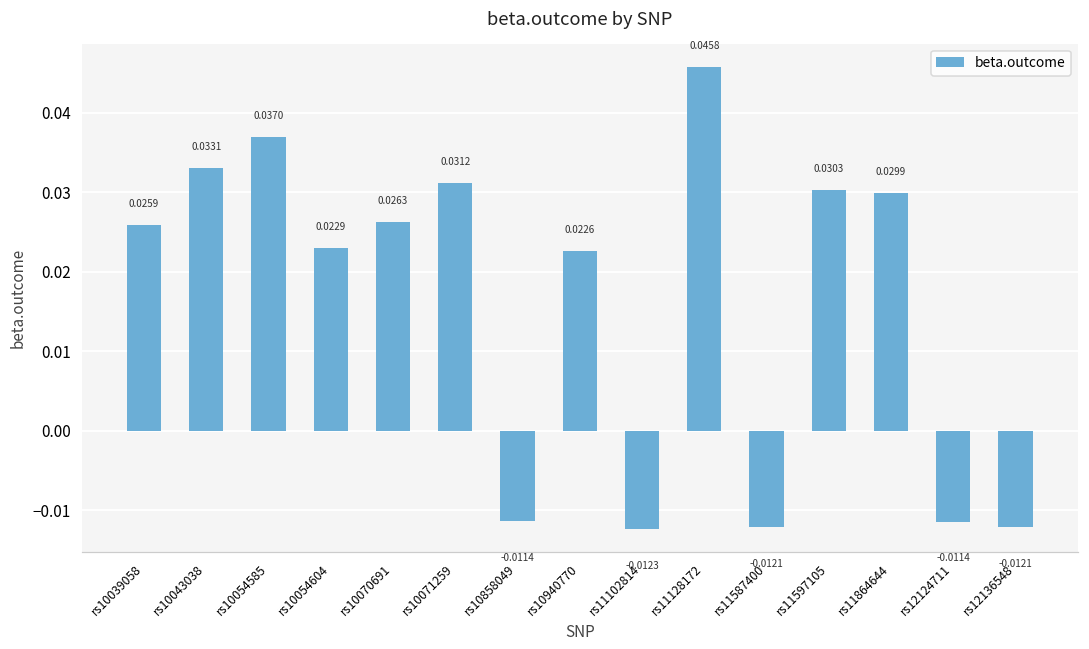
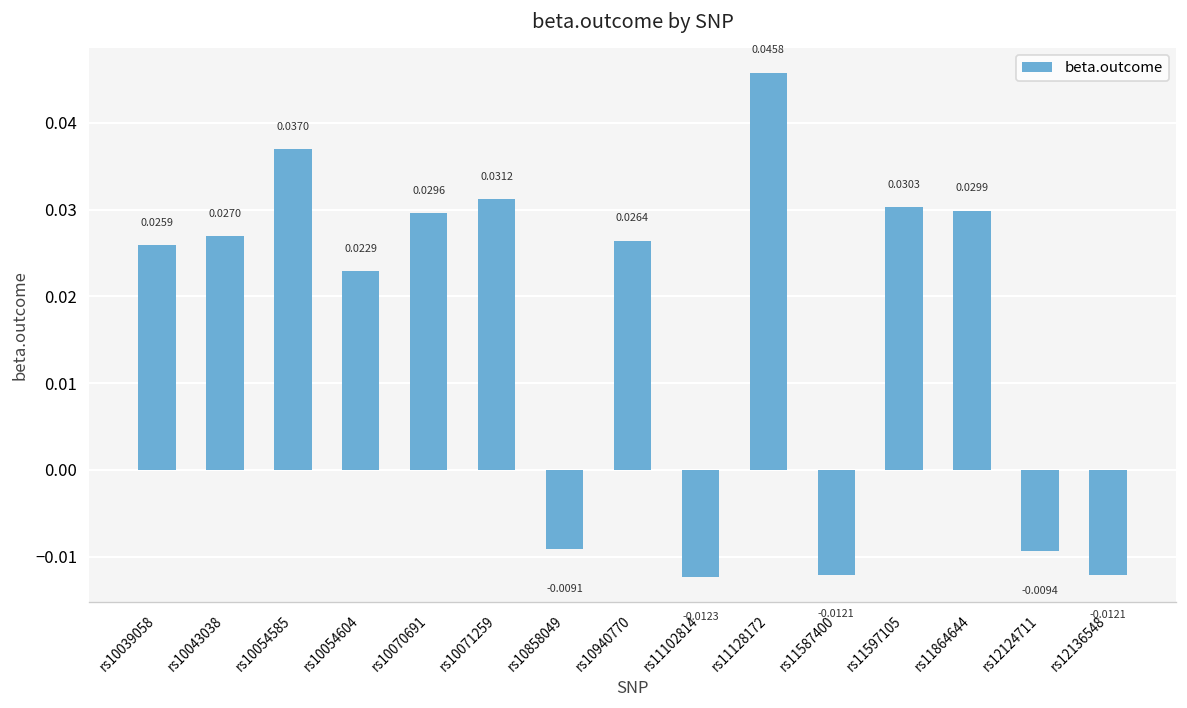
rs10043038: 0.0331 -> 0.0270
rs10070691: 0.0263 -> 0.0296
rs10858049: -0.0114 -> -0.0091
rs10940770: 0.0226 -> 0.0264
rs12124711: -0.0114 -> -0.0094
